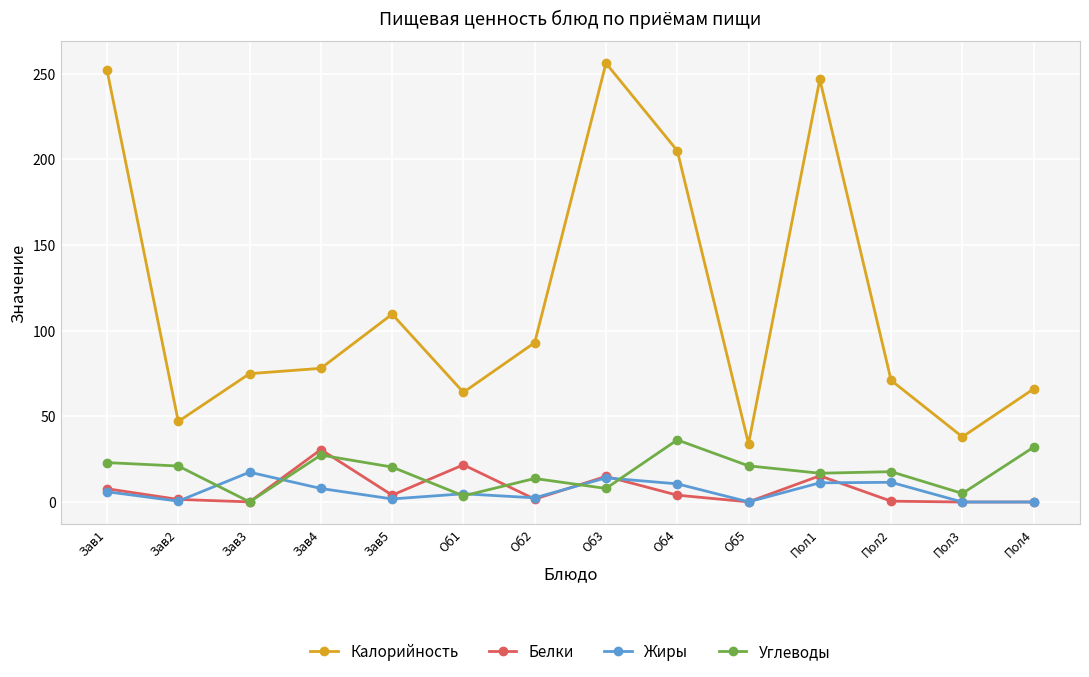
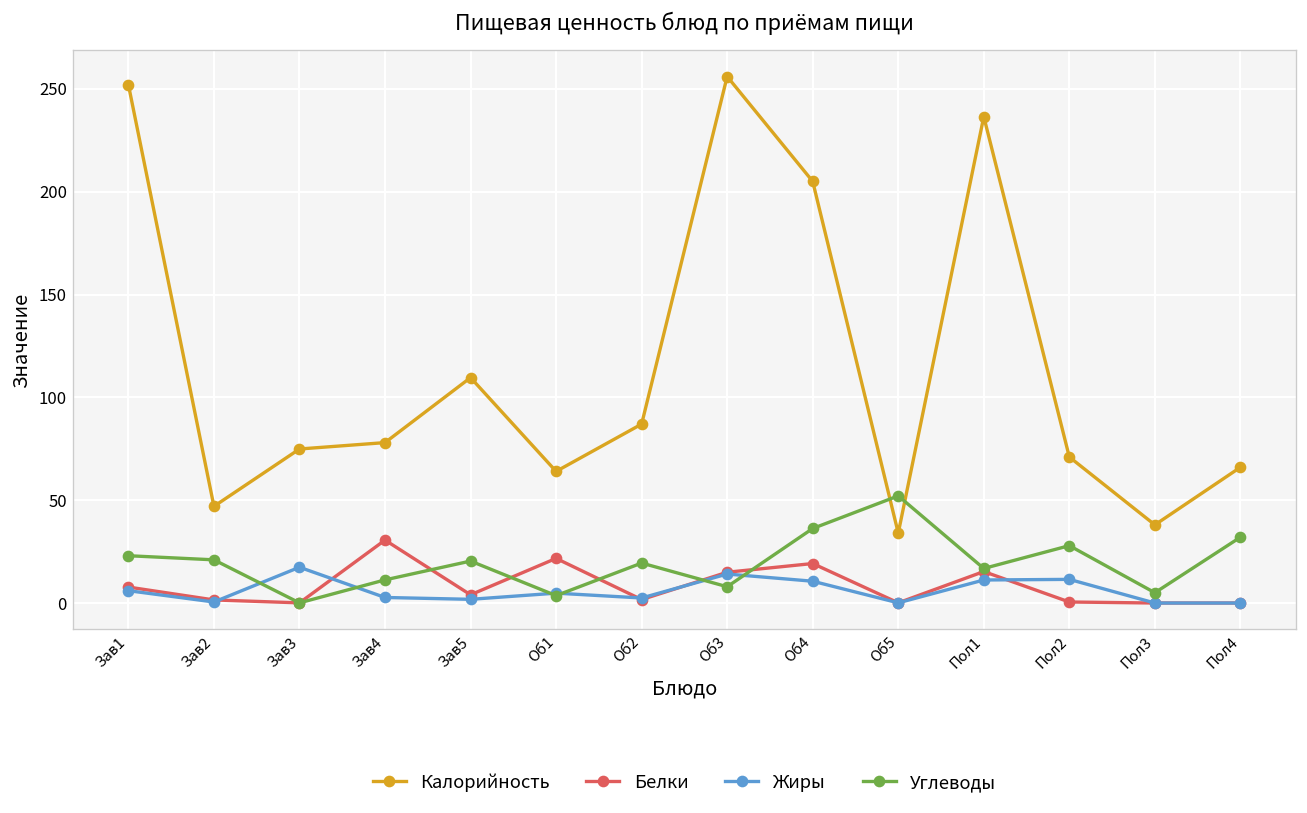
Жиры, Зав4: 8 -> 3
Углеводы, Зав4: 27 -> 11
Калорийность, Об2: 93 -> 87
Углеводы, Об2: 14 -> 19
Белки, Об4: 4 -> 19
Углеводы, Об5: 21 -> 52
Калорийность, Пол1: 247 -> 236
Углеводы, Пол2: 18 -> 28
